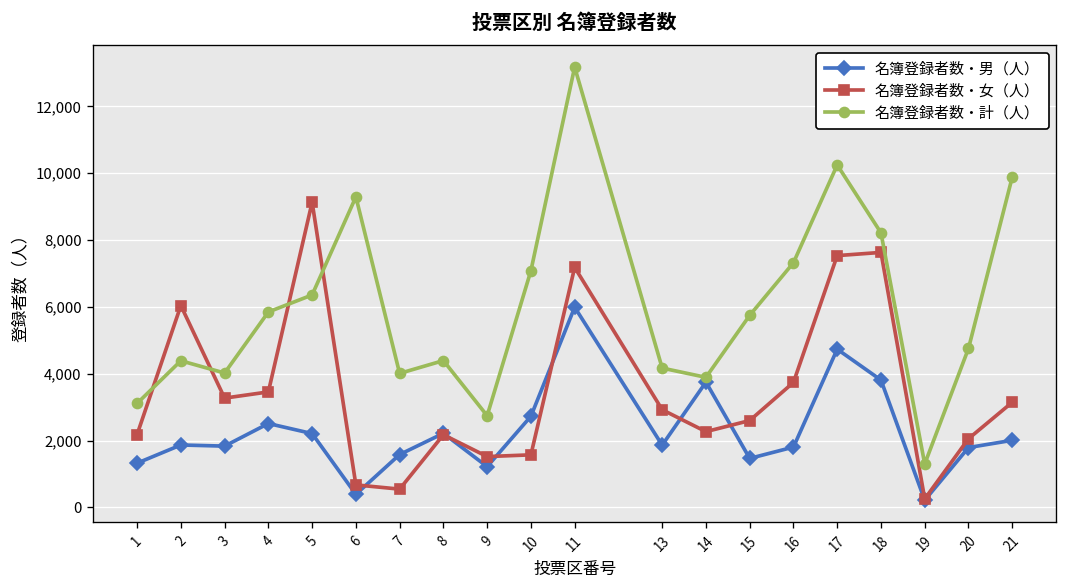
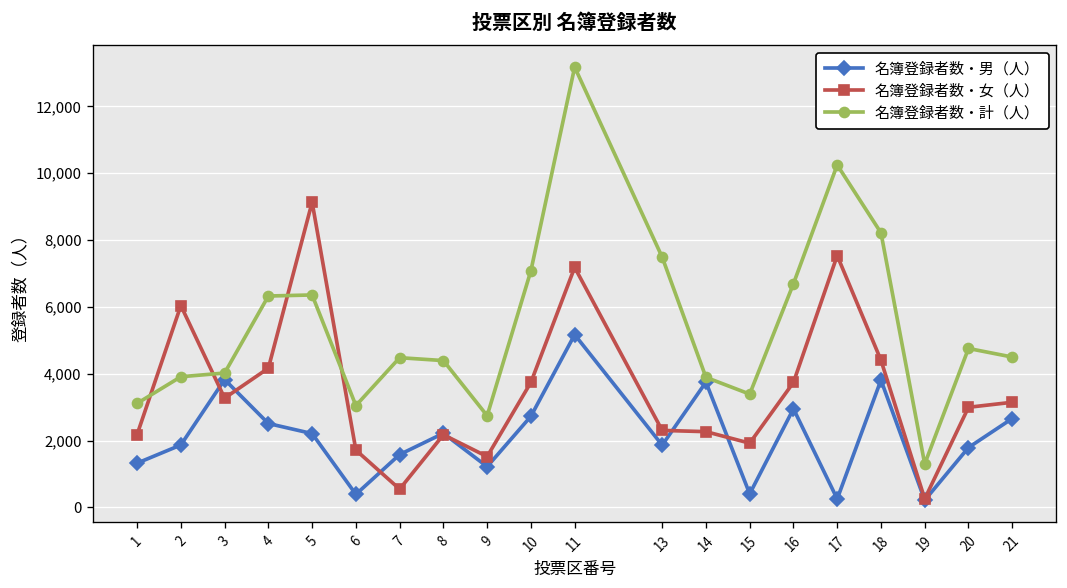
名簿登録者数・計（人）, 2: 4,400 -> 3,900
名簿登録者数・男（人）, 3: 1,800 -> 3,800
名簿登録者数・女（人）, 4: 3,500 -> 4,200
名簿登録者数・計（人）, 4: 5,900 -> 6,300
名簿登録者数・女（人）, 6: 700 -> 1,700
名簿登録者数・計（人）, 6: 9,300 -> 3,000
名簿登録者数・計（人）, 7: 4,000 -> 4,500
名簿登録者数・女（人）, 10: 1,600 -> 3,700
名簿登録者数・男（人）, 11: 6,000 -> 5,200
名簿登録者数・女（人）, 13: 2,900 -> 2,300
名簿登録者数・計（人）, 13: 4,200 -> 7,500
名簿登録者数・男（人）, 15: 1,500 -> 400
名簿登録者数・女（人）, 15: 2,600 -> 1,900
名簿登録者数・計（人）, 15: 5,700 -> 3,400
名簿登録者数・男（人）, 16: 1,800 -> 3,000
名簿登録者数・計（人）, 16: 7,300 -> 6,700
名簿登録者数・男（人）, 17: 4,700 -> 300
名簿登録者数・女（人）, 18: 7,600 -> 4,400
名簿登録者数・女（人）, 20: 2,100 -> 3,000
名簿登録者数・男（人）, 21: 2,000 -> 2,700
名簿登録者数・計（人）, 21: 9,900 -> 4,500
